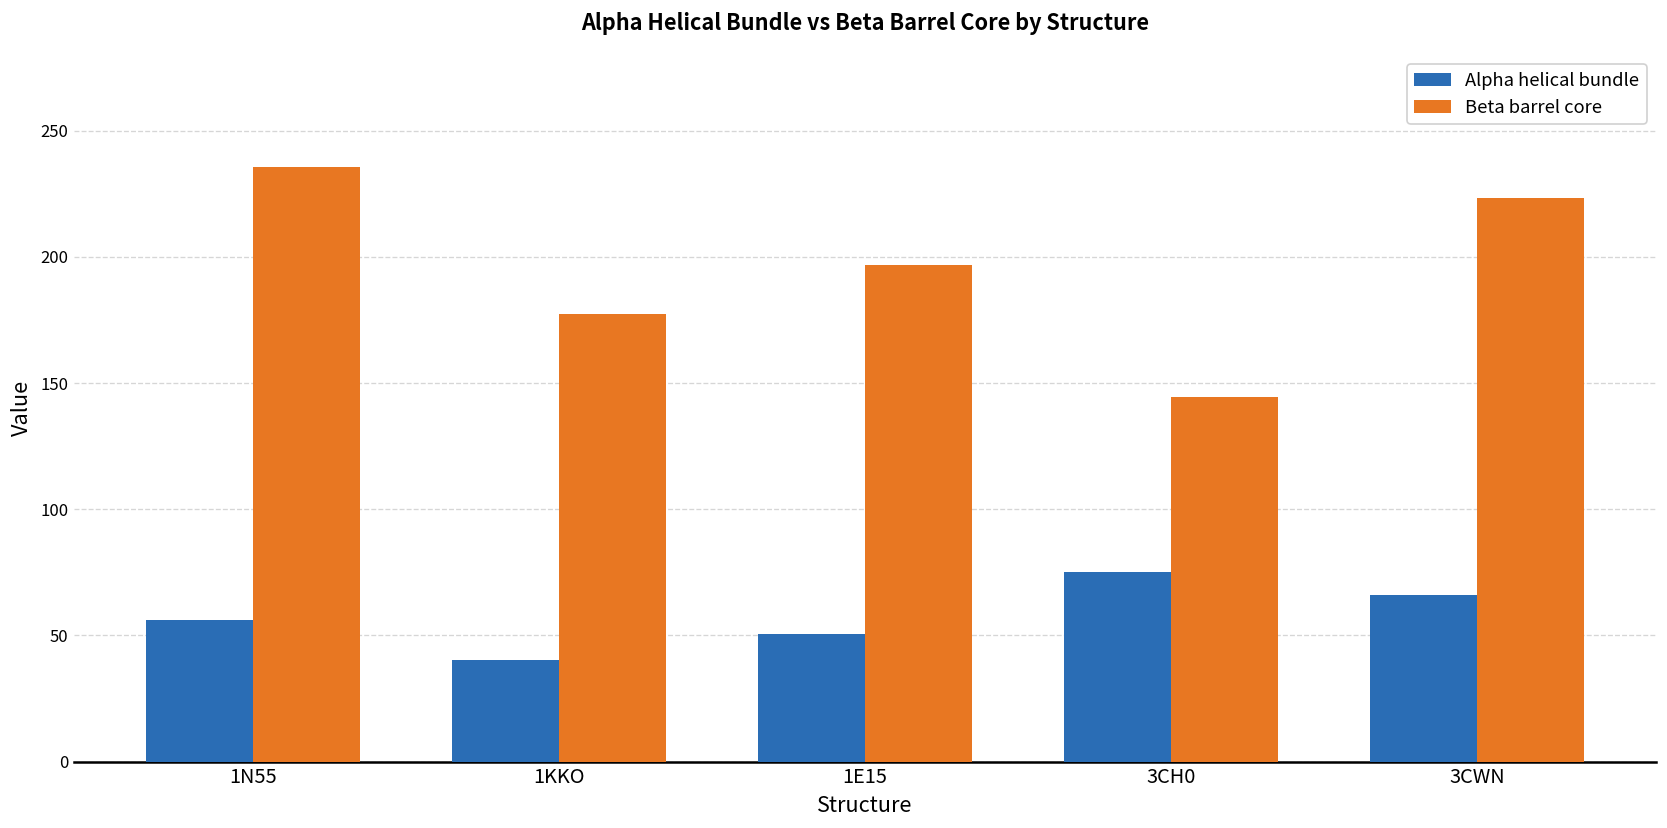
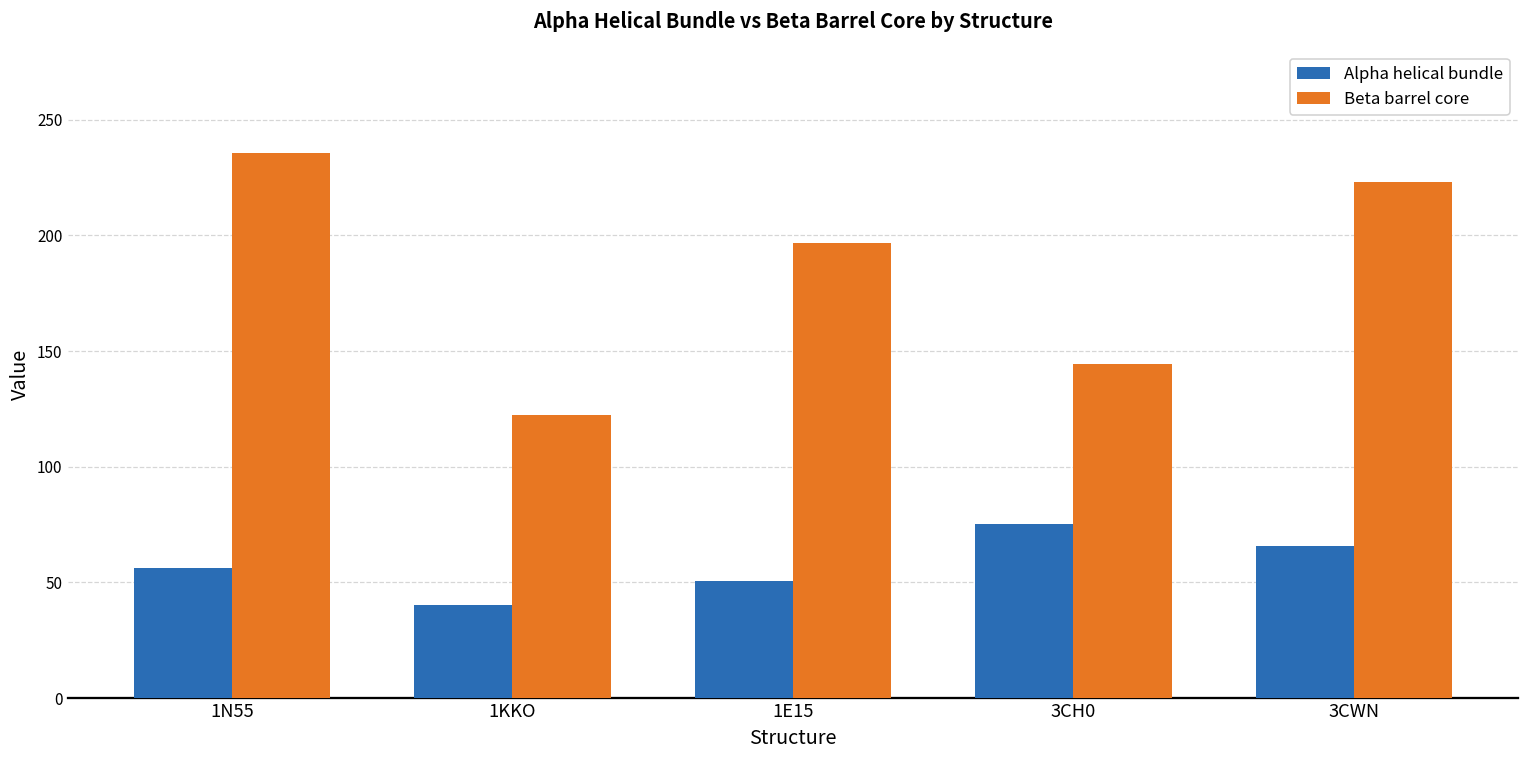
Beta barrel core, 1KKO: 177 -> 122
